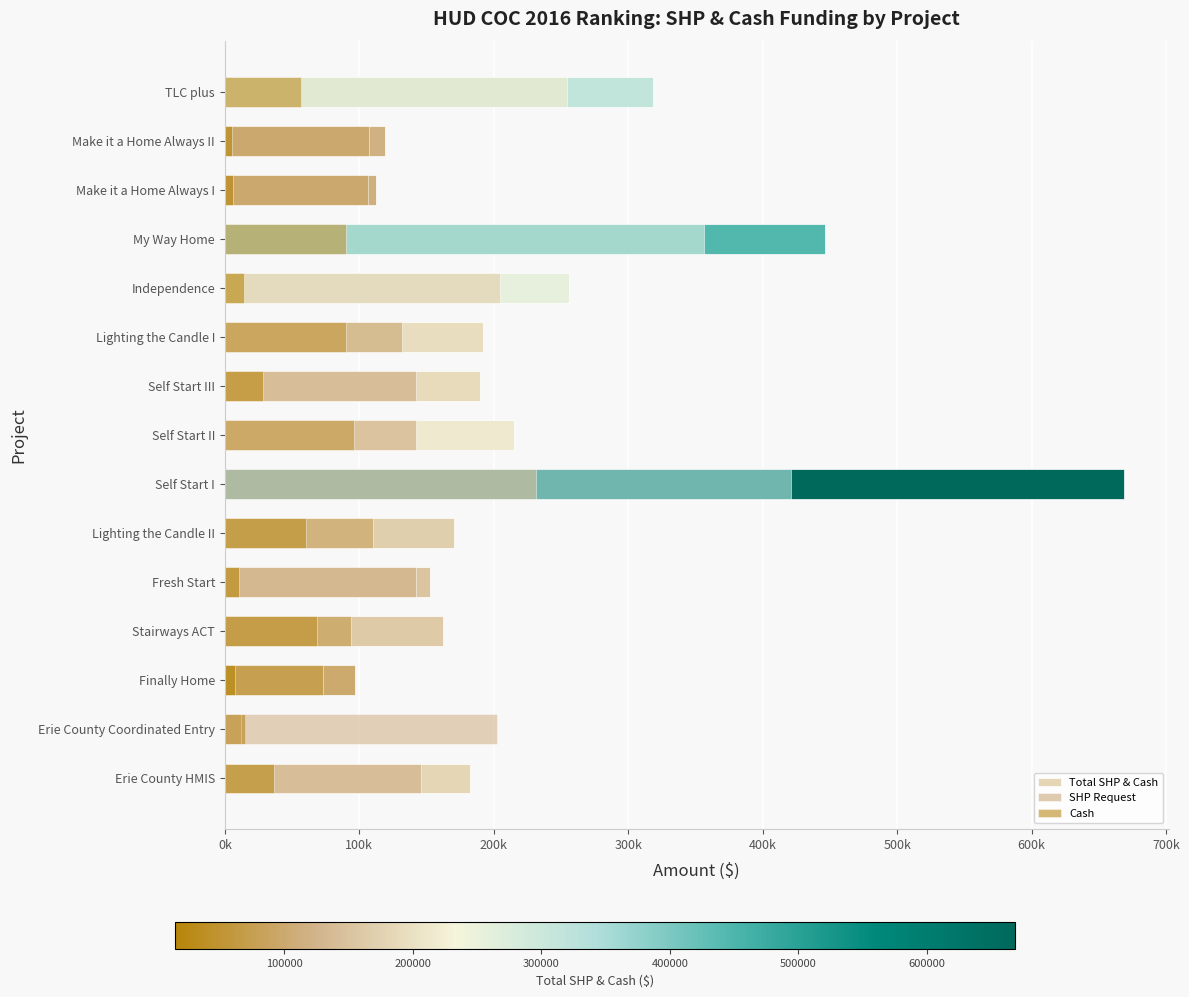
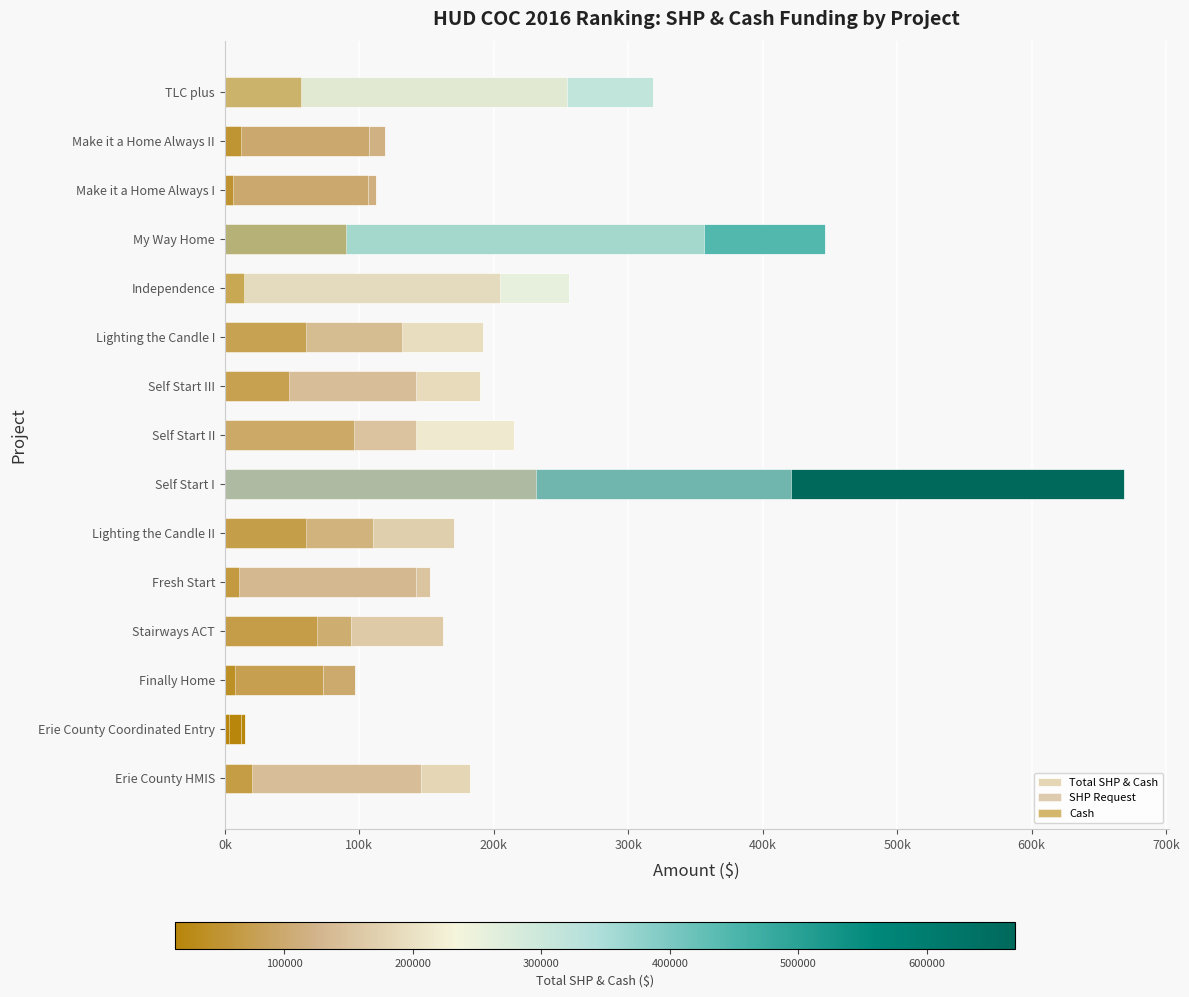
Cash, Make it a Home Always II: 5000 -> 12000
Cash, Lighting the Candle I: 90000 -> 60000
Cash, Self Start III: 28000 -> 48000
Cash, Erie County Coordinated Entry: 202000 -> 3000
Cash, Erie County HMIS: 37000 -> 20000
